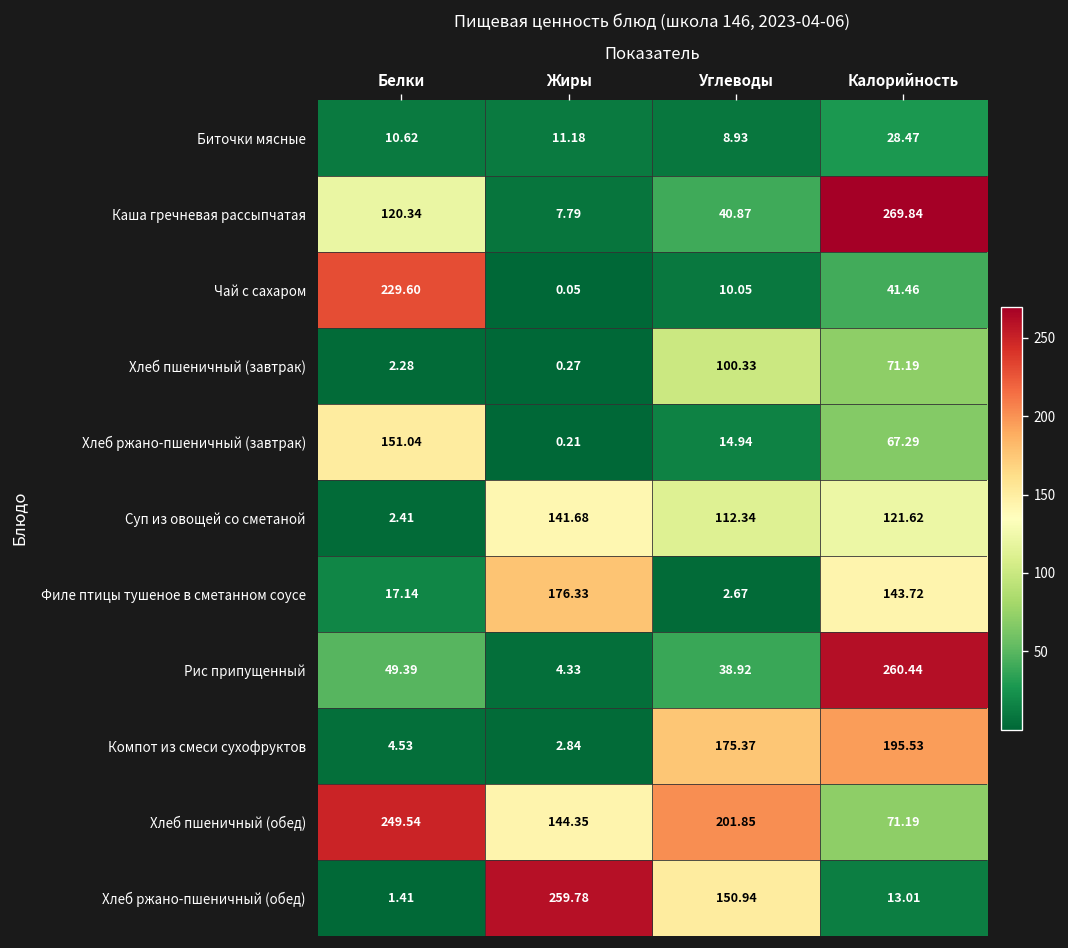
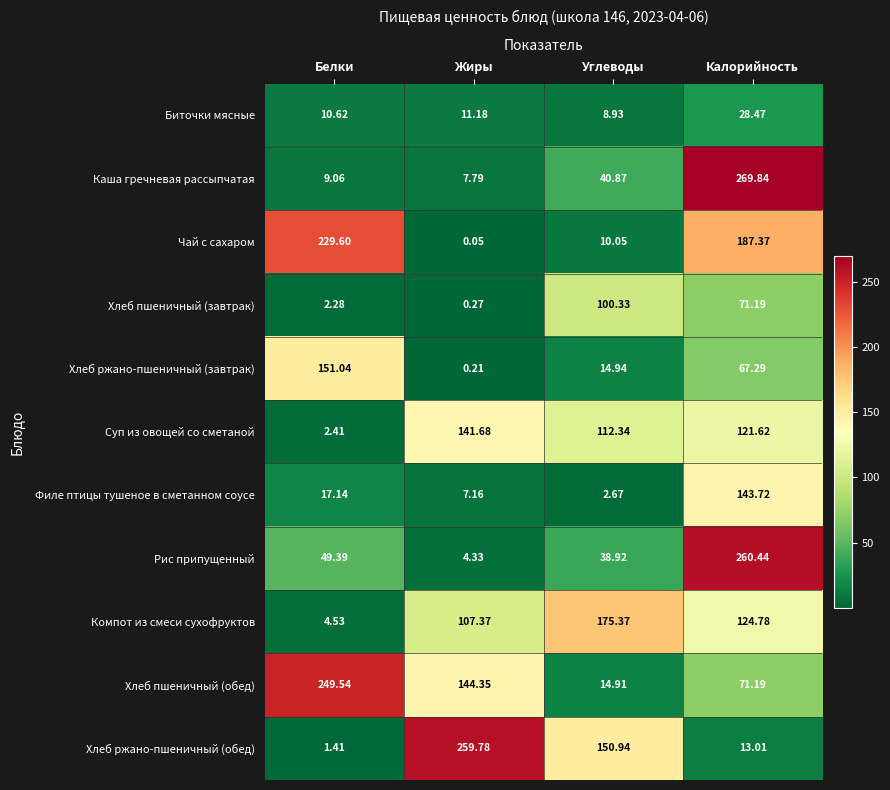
Каша гречневая рассыпчатая, Белки: 120.34 -> 9.06
Чай с сахаром, Калорийность: 41.46 -> 187.37
Филе птицы тушеное в сметанном соусе, Жиры: 176.33 -> 7.16
Компот из смеси сухофруктов, Жиры: 2.84 -> 107.37
Компот из смеси сухофруктов, Калорийность: 195.53 -> 124.78
Хлеб пшеничный (обед), Углеводы: 201.85 -> 14.91
